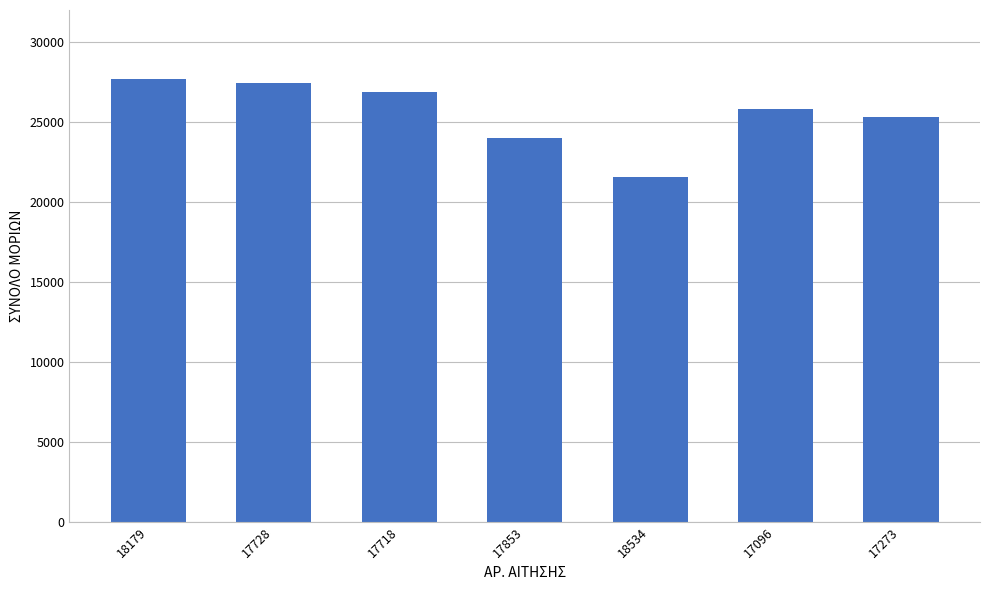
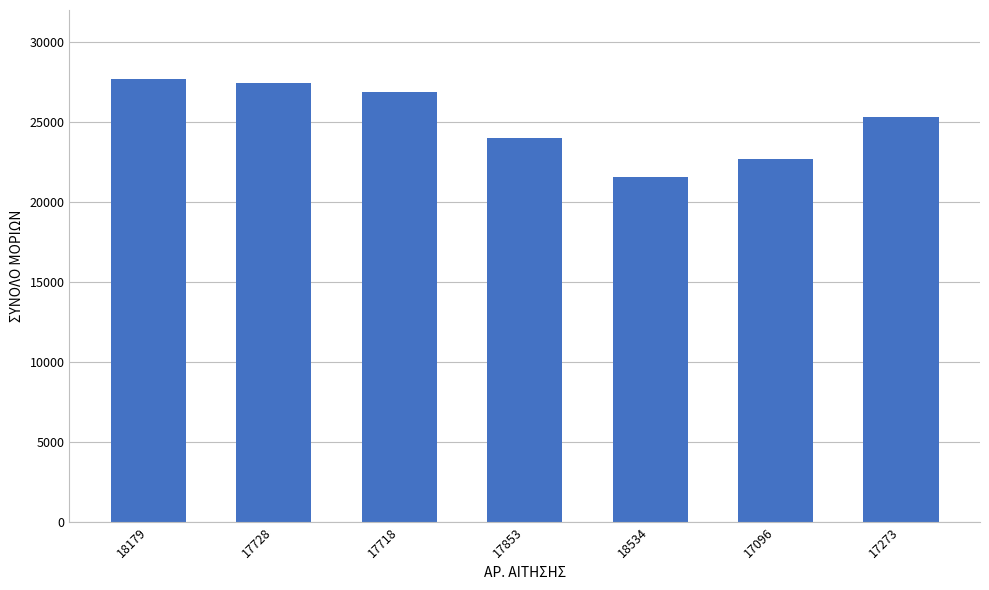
17096: 25800 -> 22700
